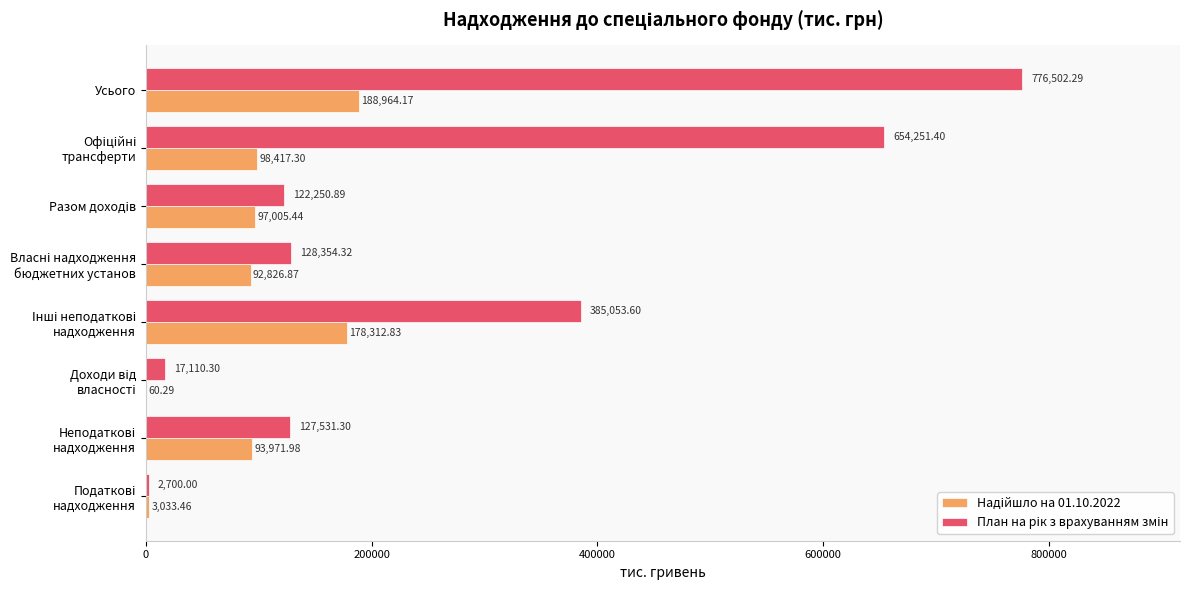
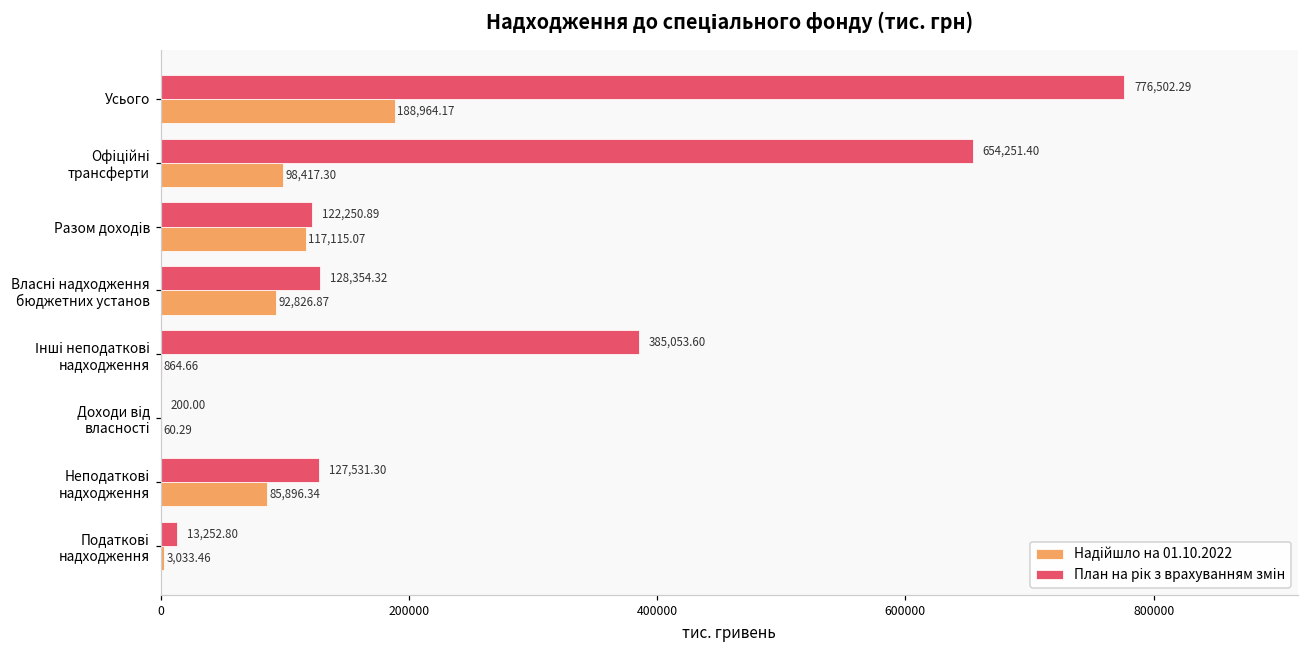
Надійшло на 01.10.2022, Разом доходів: 97,005.44 -> 117,115.07
Надійшло на 01.10.2022, Інші неподаткові надходження: 178,312.83 -> 864.66
План на рік з врахуванням змін, Доходи від власності: 17,110.30 -> 200.00
Надійшло на 01.10.2022, Неподаткові надходження: 93,971.98 -> 85,896.34
План на рік з врахуванням змін, Податкові надходження: 2,700.00 -> 13,252.80
